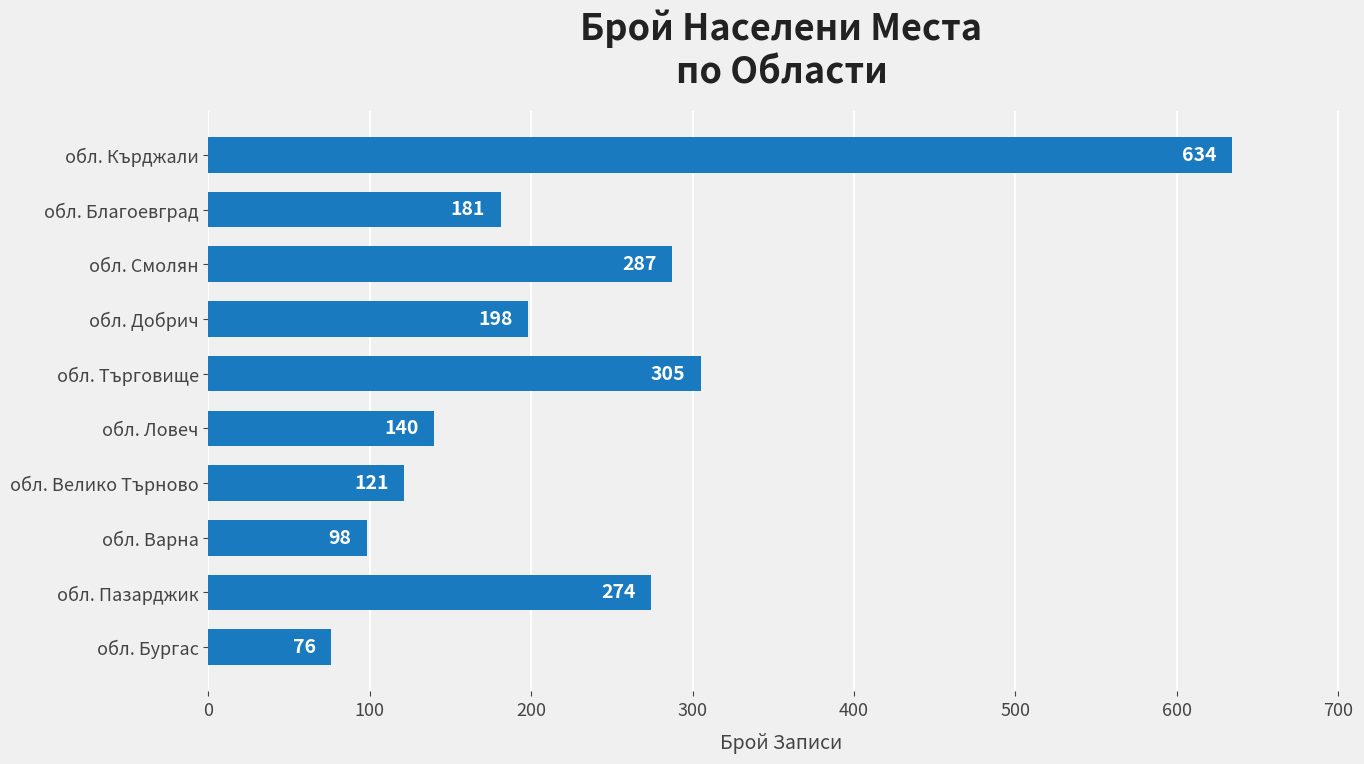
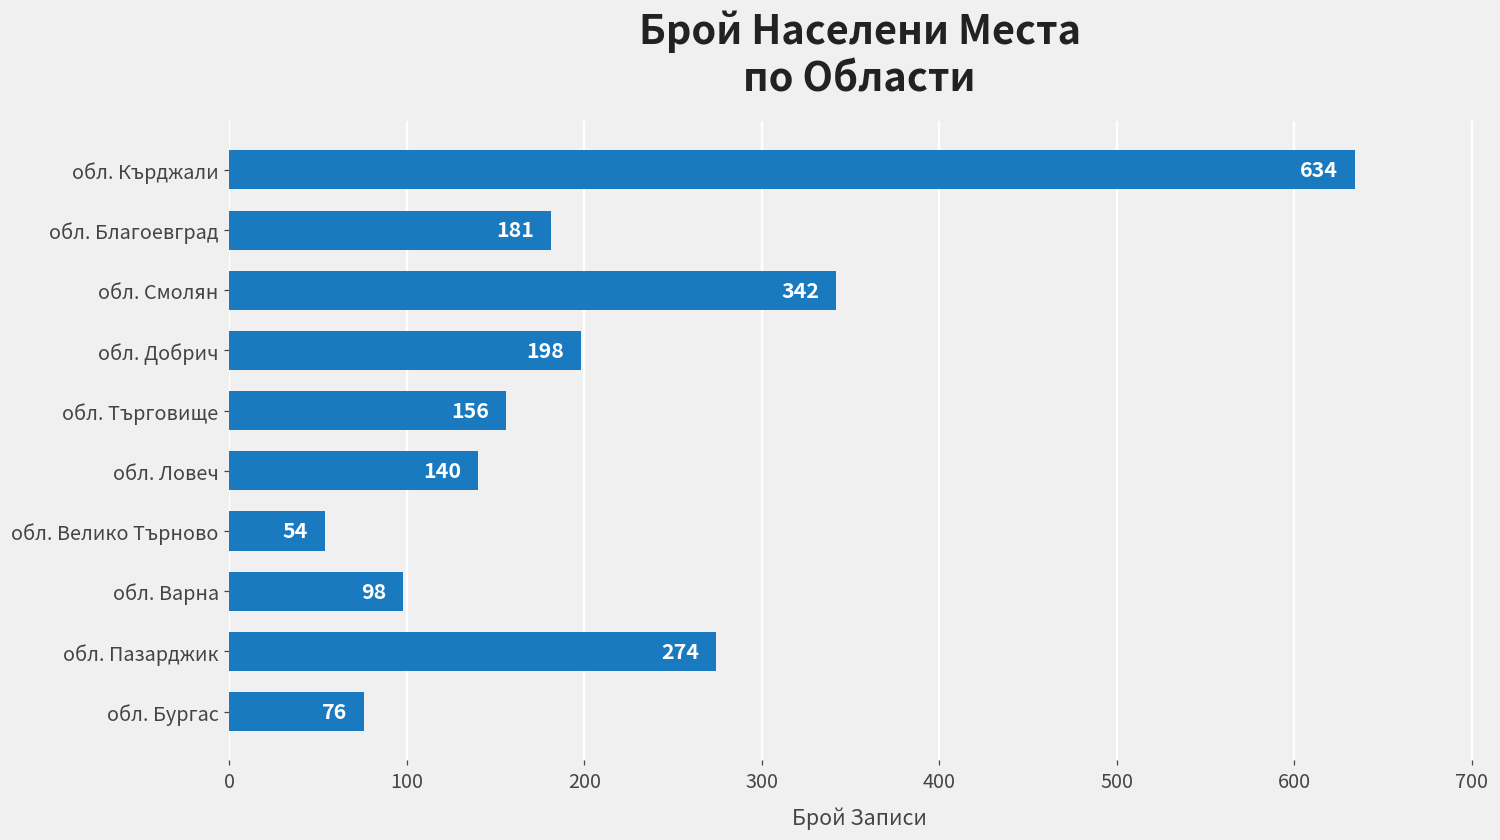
обл. Смолян: 287 -> 342
обл. Търговище: 305 -> 156
обл. Велико Търново: 121 -> 54
